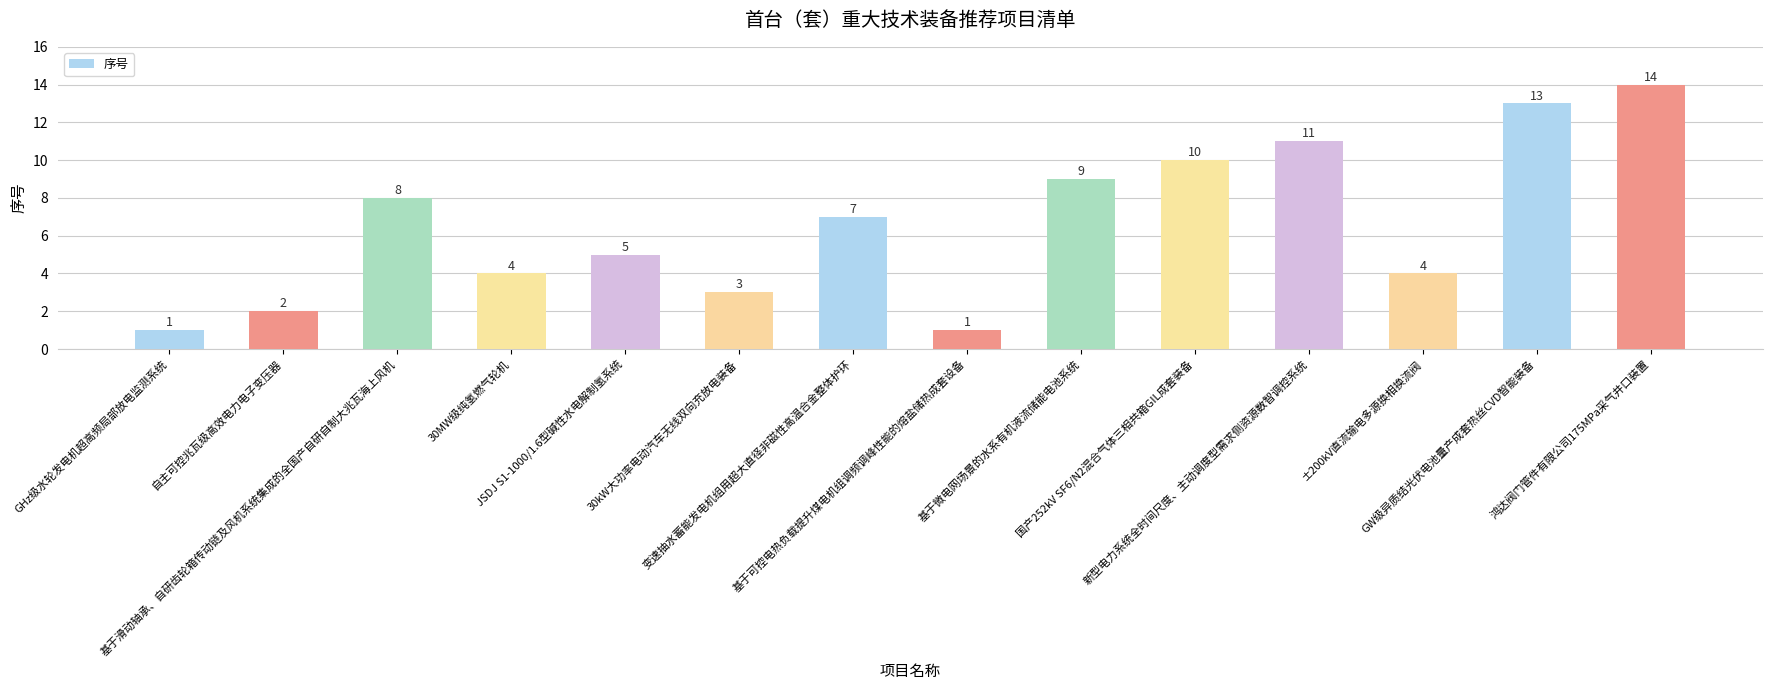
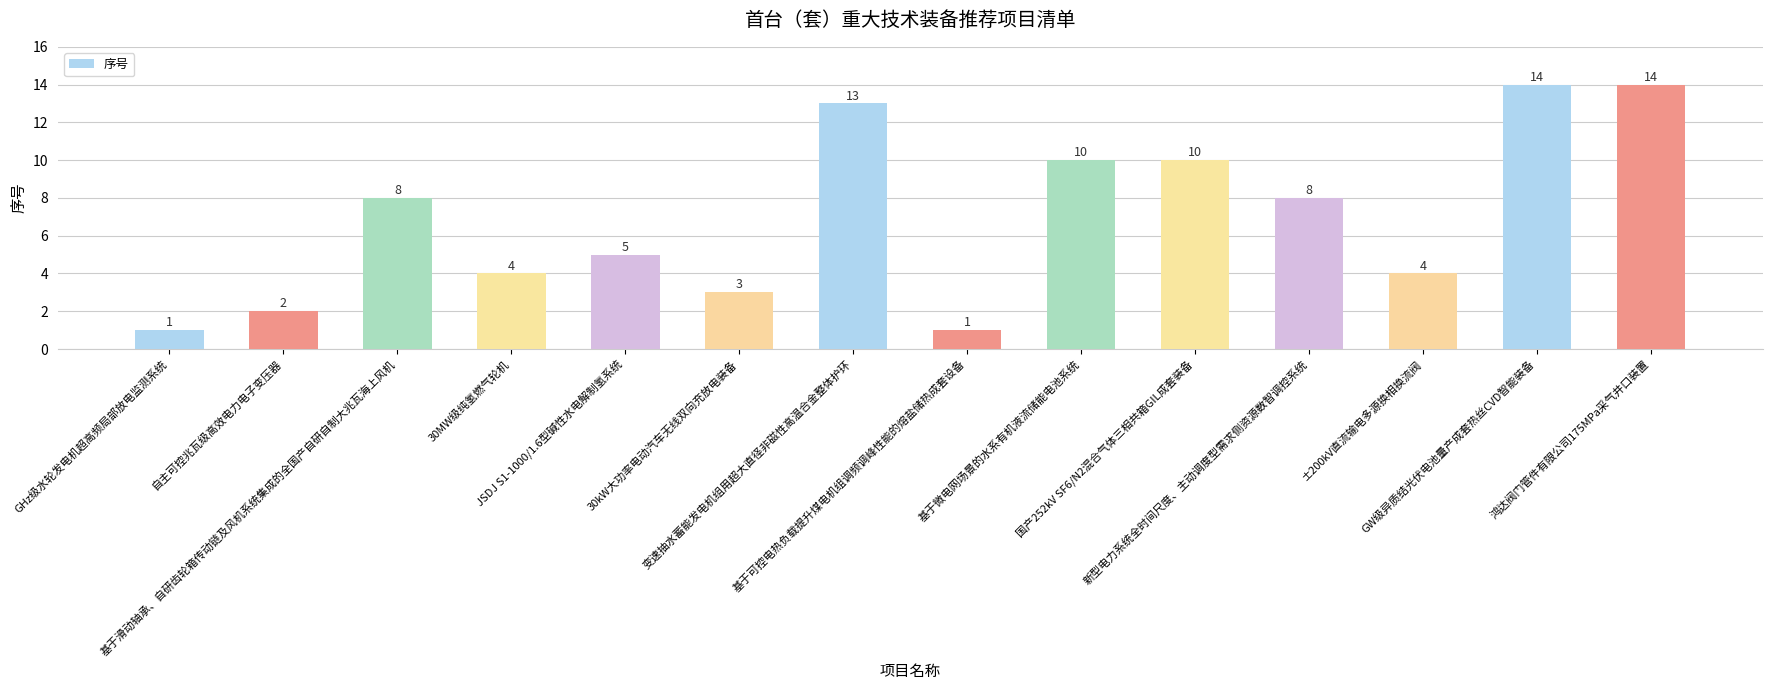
变速抽水蓄能发电机组用超大直径非磁性高温合金整体护环: 7 -> 13
基于微电网场景的水系有机液流储能电池系统: 9 -> 10
新型电力系统全时间尺度、主动调度型需求侧资源数智调控系统: 11 -> 8
GW级异质结光伏电池量产成套热丝CVD智能装备: 13 -> 14
